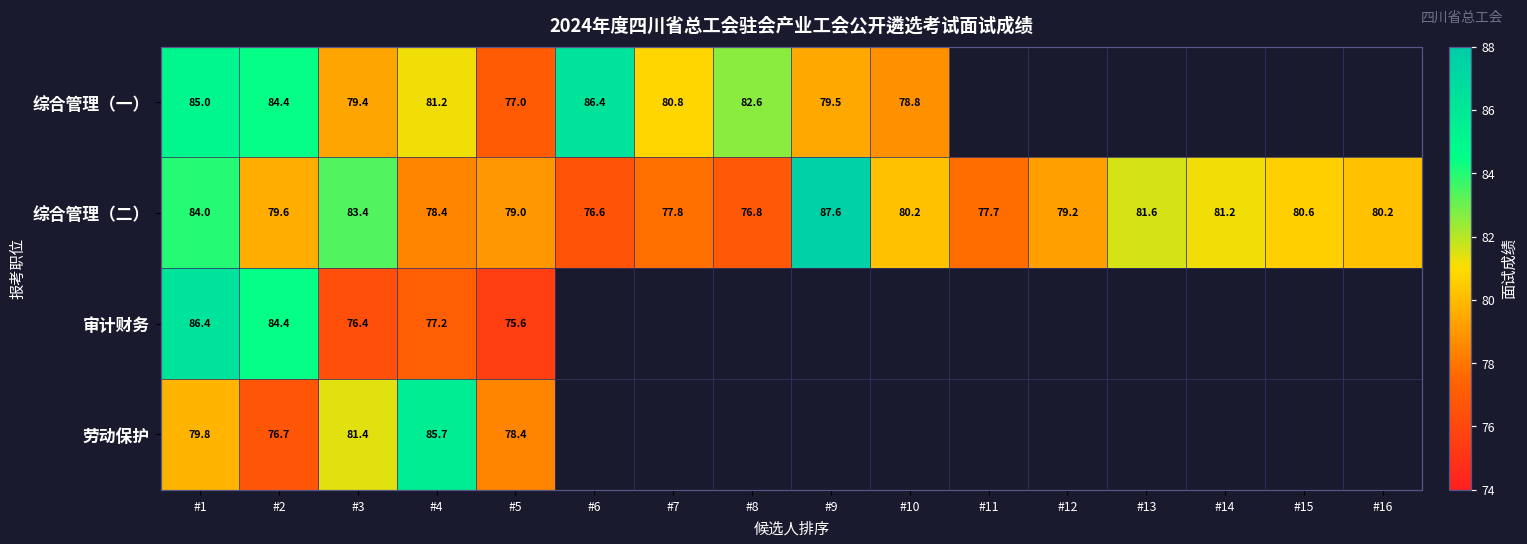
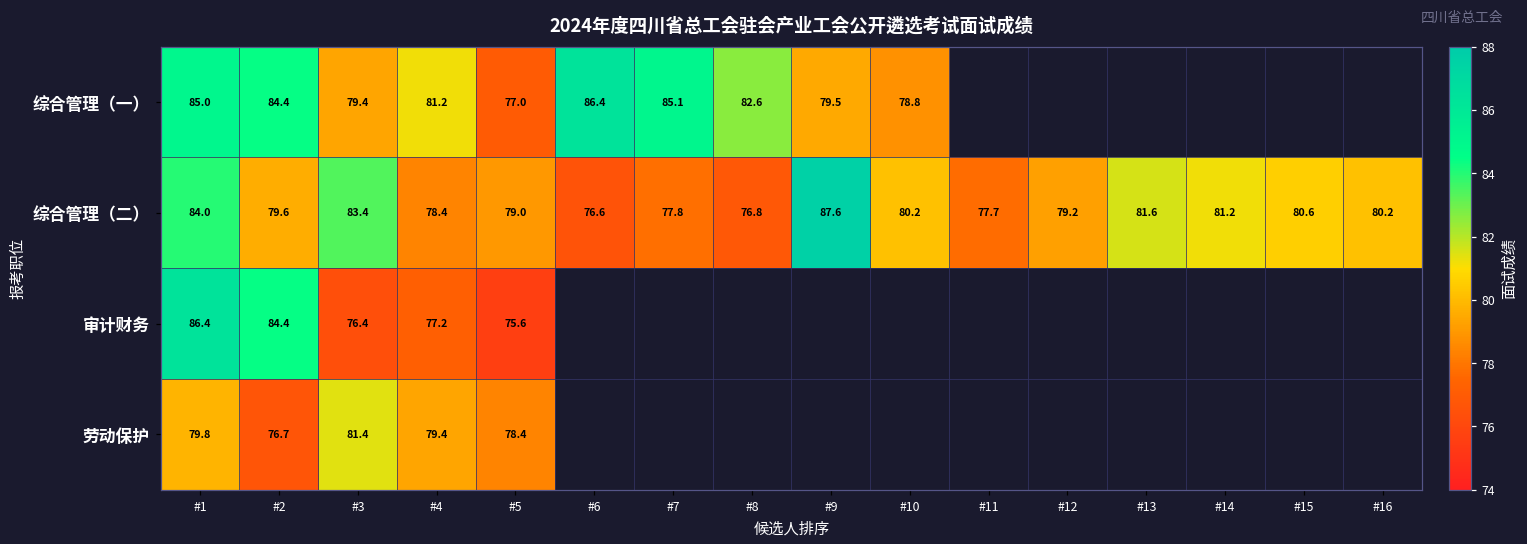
综合管理（一）, #7: 80.8 -> 85.1
劳动保护, #4: 85.7 -> 79.4
